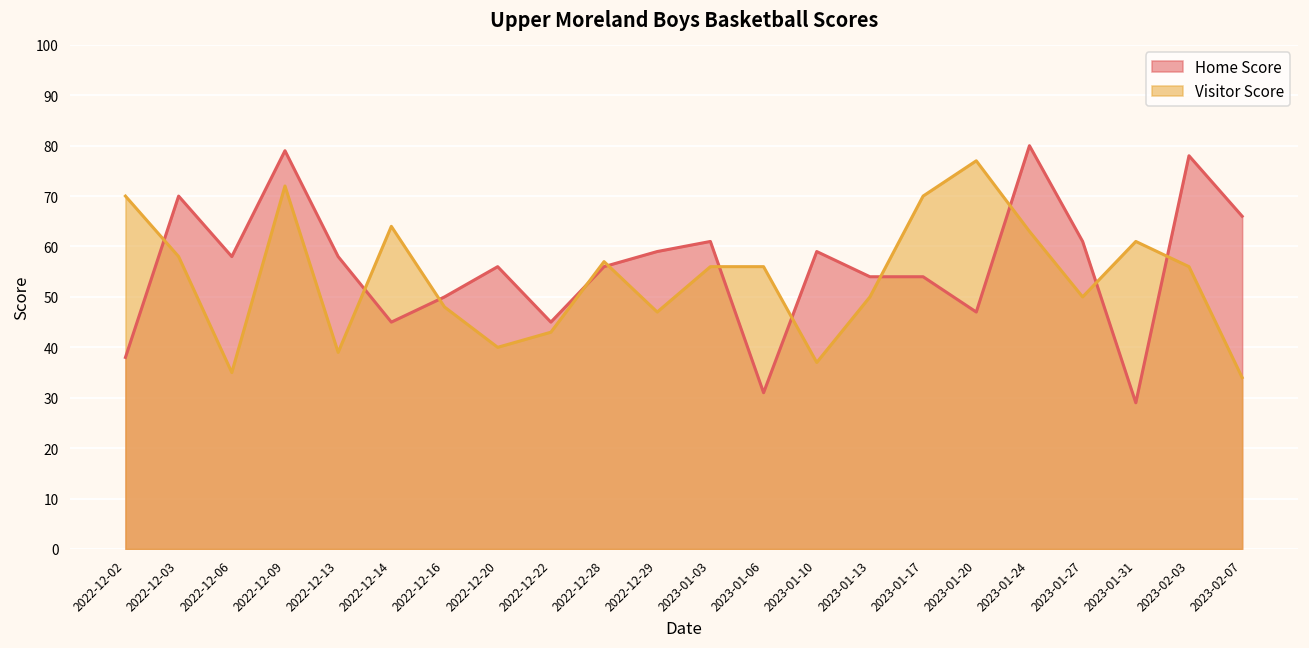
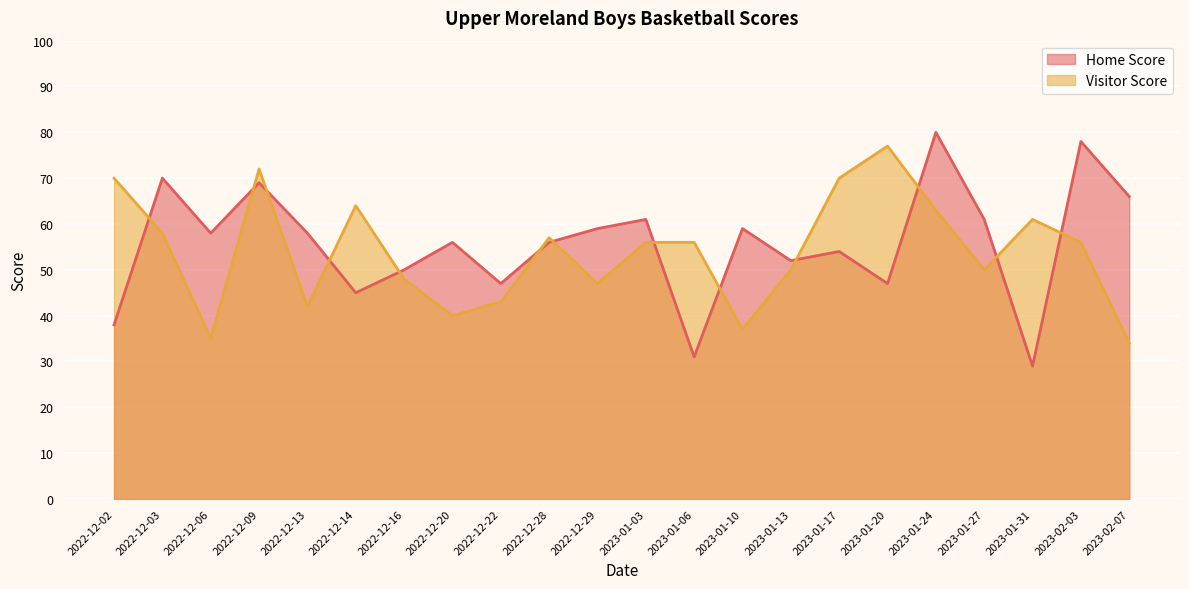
Home Score, 2022-12-09: 79 -> 69
Visitor Score, 2022-12-13: 39 -> 42
Home Score, 2022-12-22: 45 -> 47
Home Score, 2023-01-13: 54 -> 52
